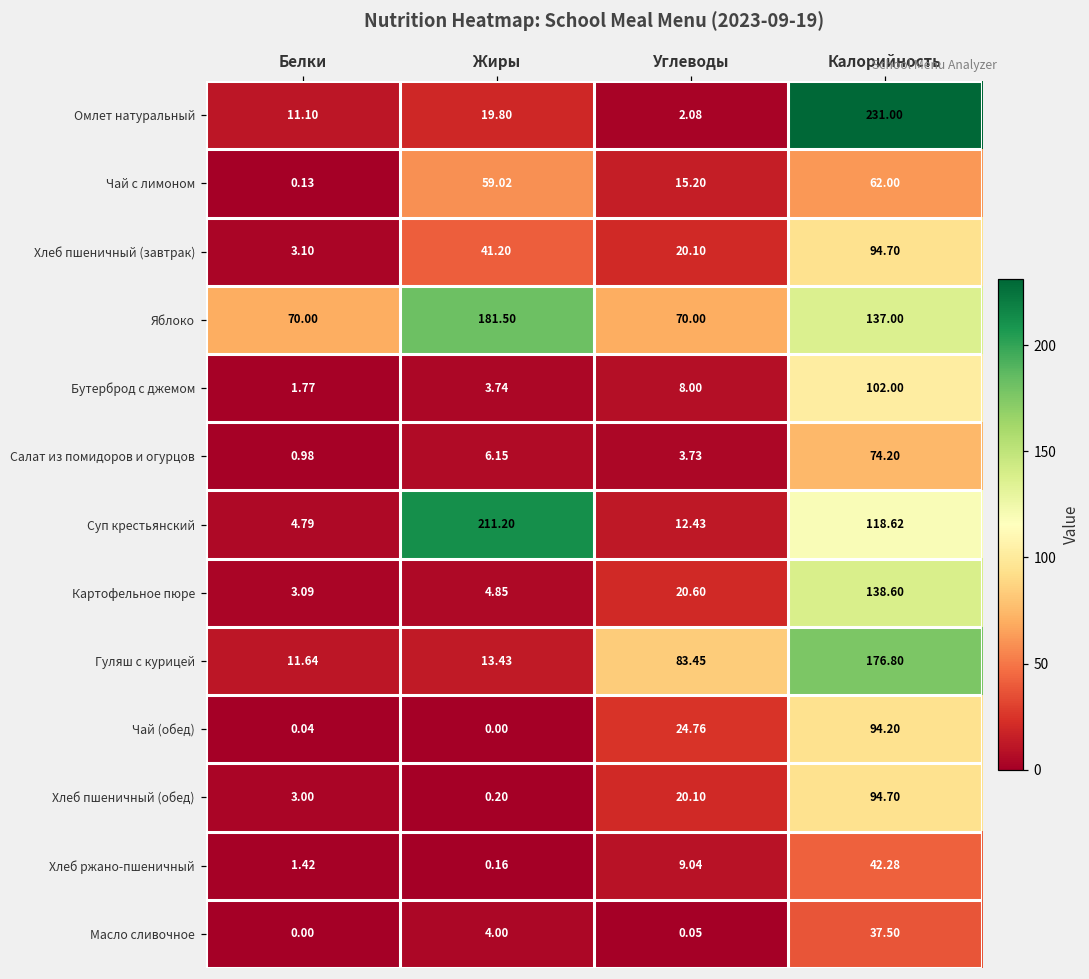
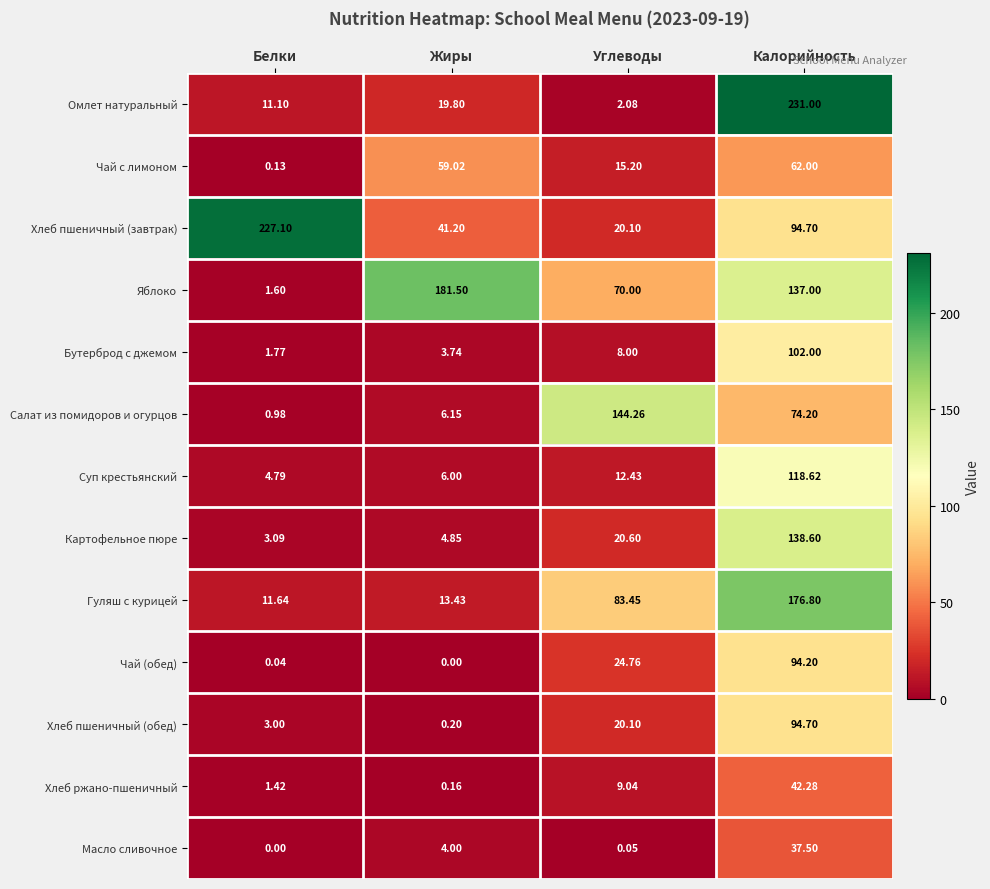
Хлеб пшеничный (завтрак), Белки: 3.10 -> 227.10
Яблоко, Белки: 70.00 -> 1.60
Салат из помидоров и огурцов, Углеводы: 3.73 -> 144.26
Суп крестьянский, Жиры: 211.20 -> 6.00
